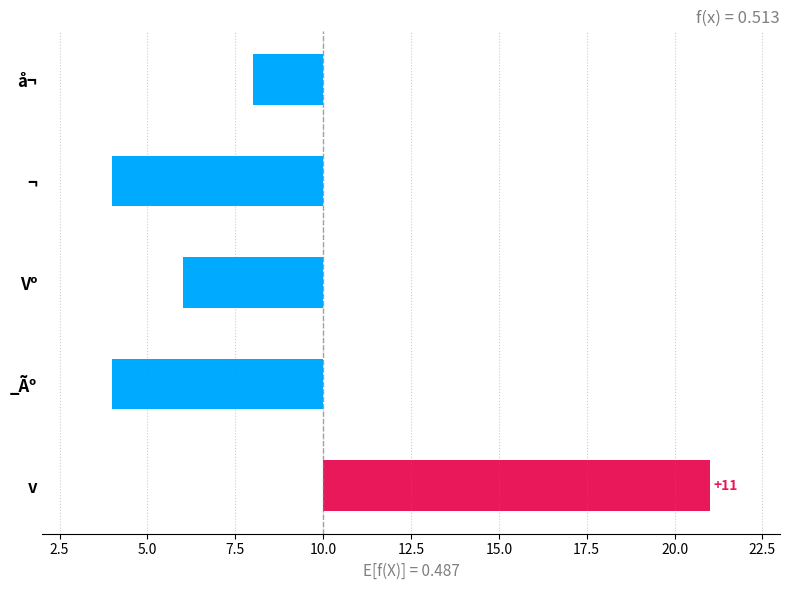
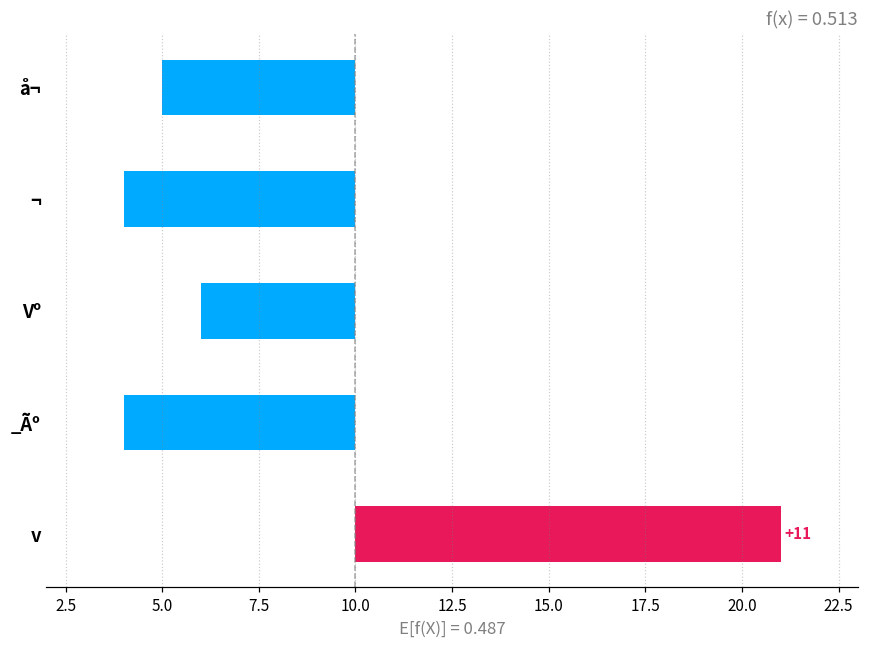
å¬: 8 -> 5
